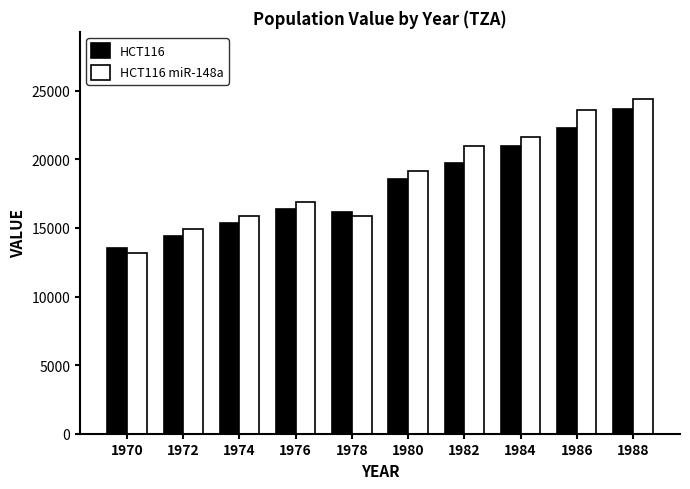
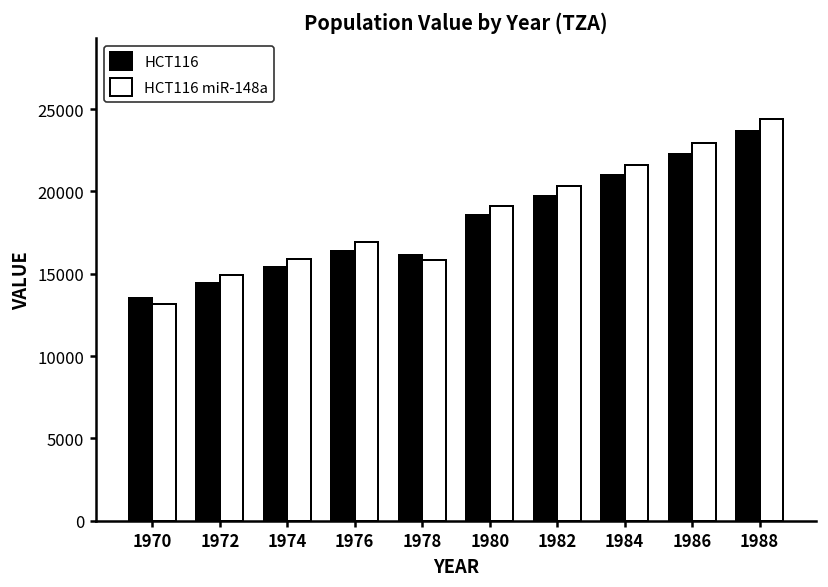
HCT116 miR-148a, 1982: 20900 -> 20300
HCT116 miR-148a, 1986: 23600 -> 23000
